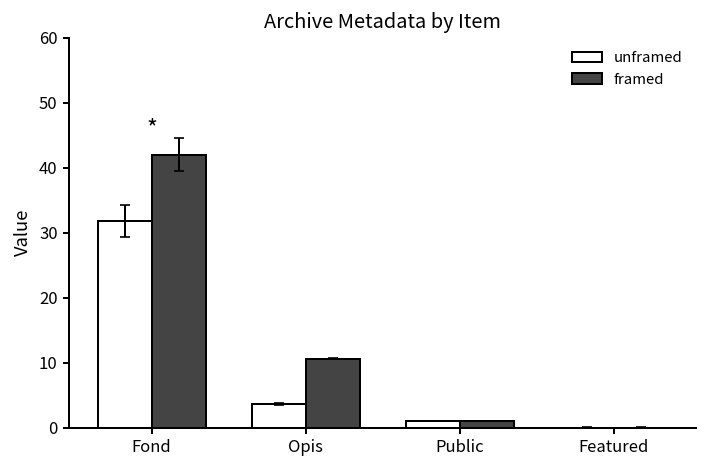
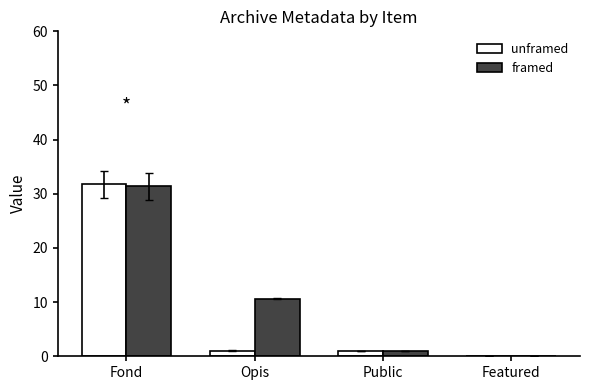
framed, Fond: 42 -> 31
unframed, Opis: 4 -> 1
